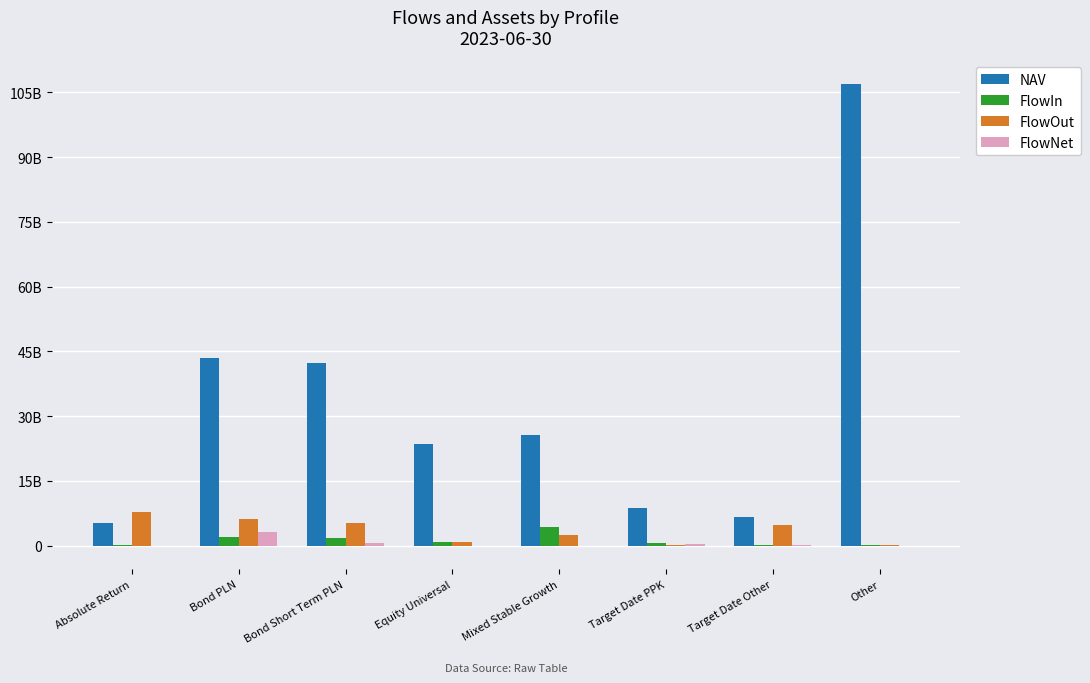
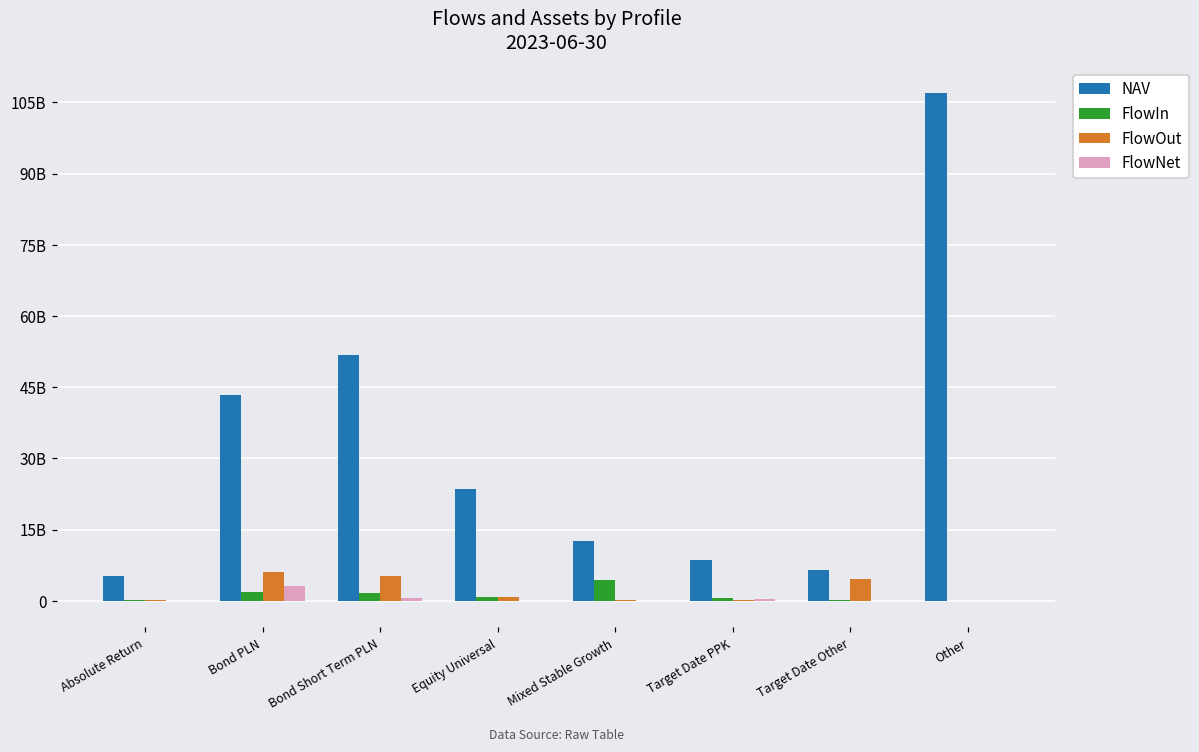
FlowOut, Absolute Return: 8000000000 -> 0
NAV, Bond Short Term PLN: 42000000000 -> 52000000000
NAV, Mixed Stable Growth: 26000000000 -> 13000000000
FlowOut, Mixed Stable Growth: 2000000000 -> 0
